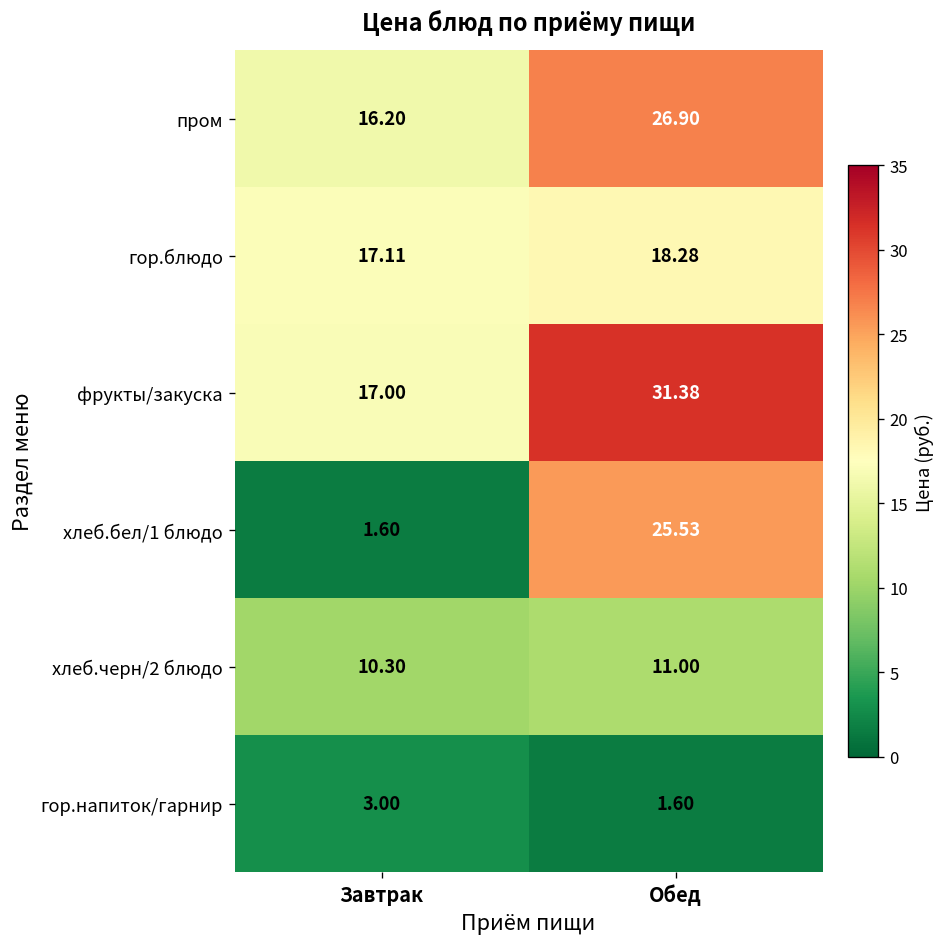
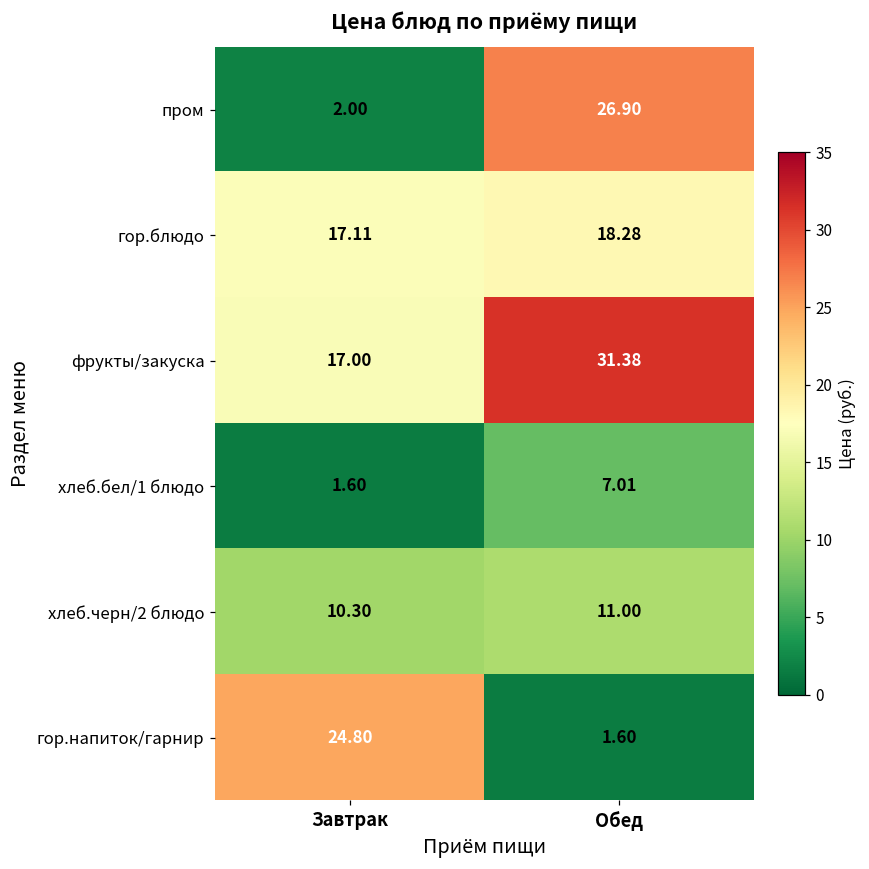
пром, Завтрак: 16.20 -> 2.00
хлеб.бел/1 блюдо, Обед: 25.53 -> 7.01
гор.напиток/гарнир, Завтрак: 3.00 -> 24.80
